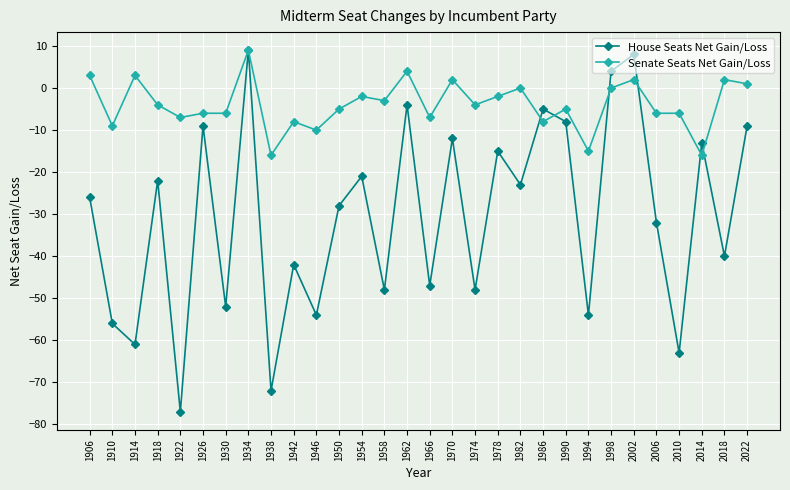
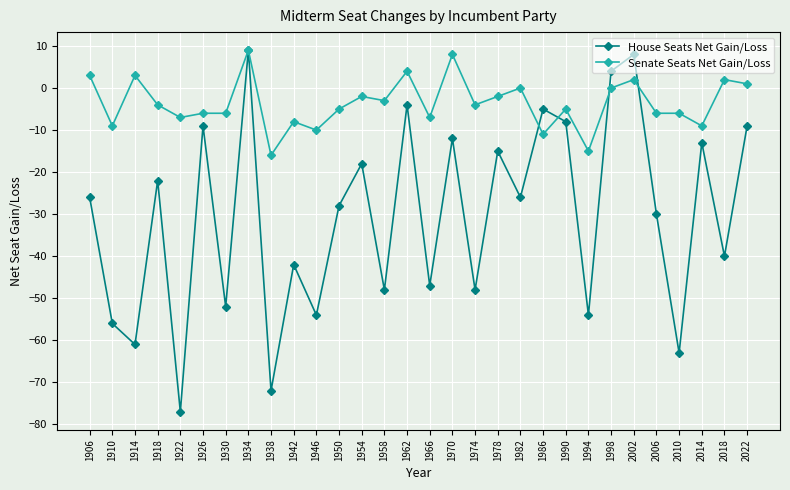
House Seats Net Gain/Loss, 1954: -21 -> -18
Senate Seats Net Gain/Loss, 1970: 2 -> 8
House Seats Net Gain/Loss, 1982: -23 -> -26
Senate Seats Net Gain/Loss, 1986: -8 -> -11
House Seats Net Gain/Loss, 2006: -32 -> -30
Senate Seats Net Gain/Loss, 2014: -16 -> -9
